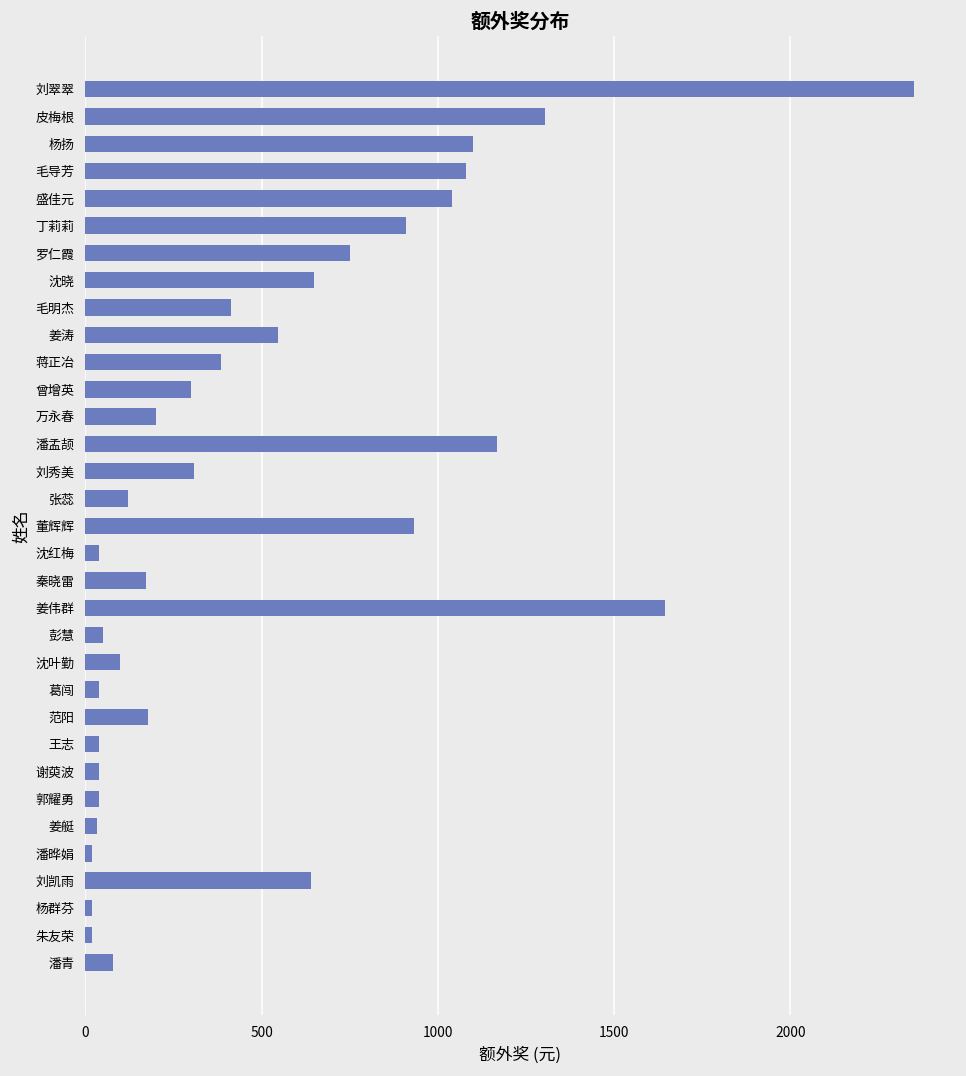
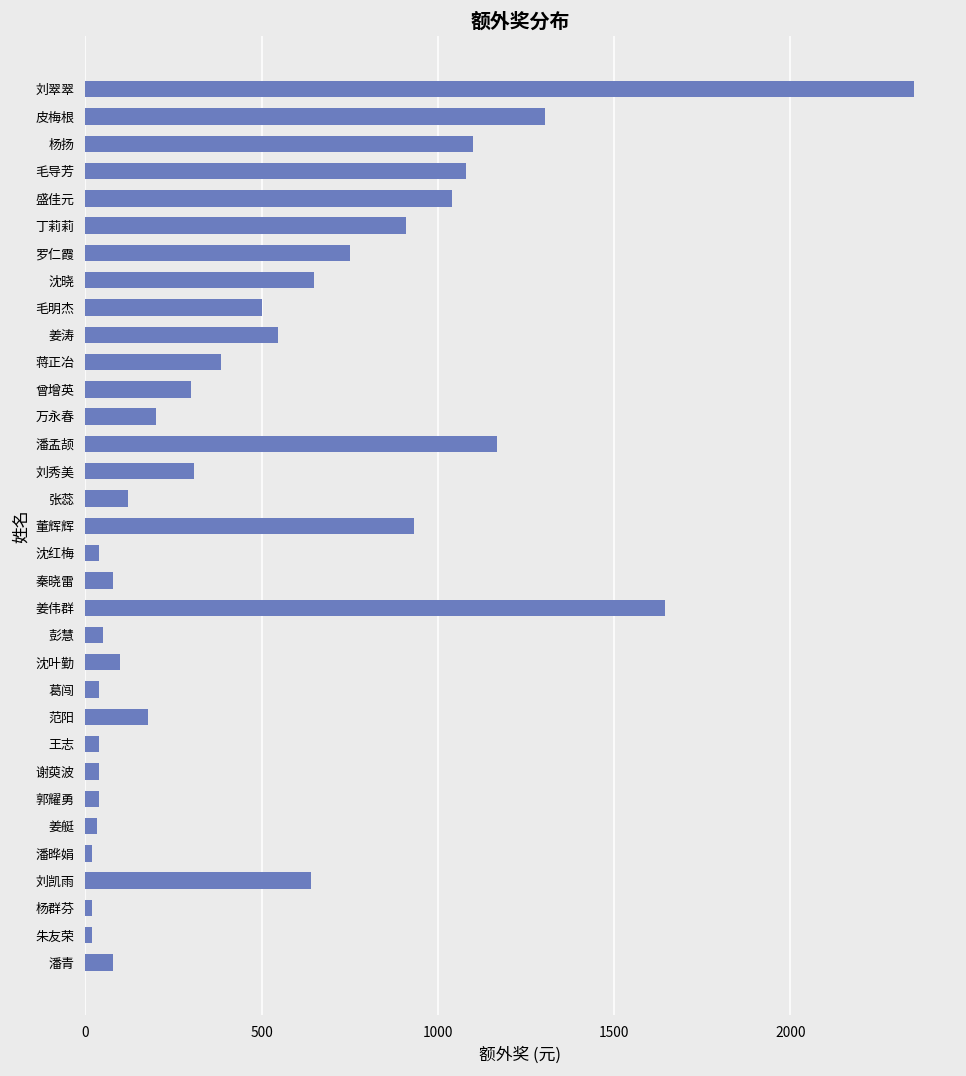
毛明杰: 410 -> 500
秦晓雷: 170 -> 80
